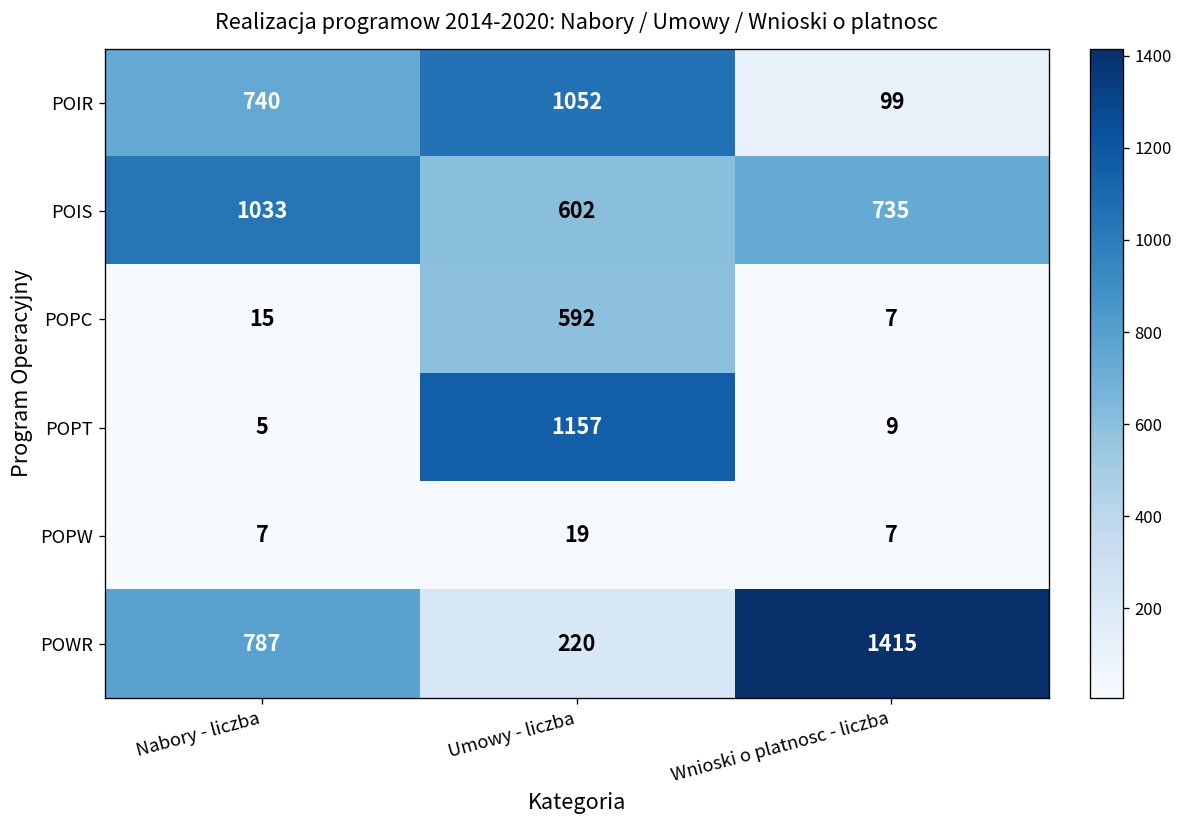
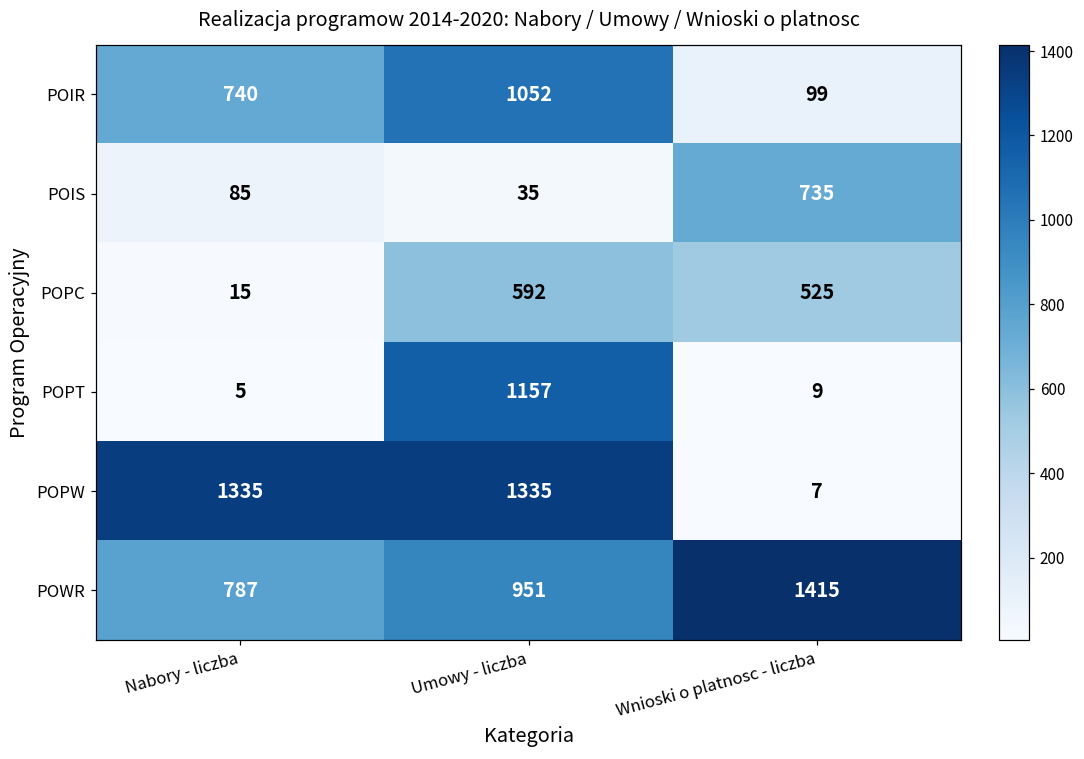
POIS, Nabory - liczba: 1033 -> 85
POIS, Umowy - liczba: 602 -> 35
POPC, Wnioski o platnosc - liczba: 7 -> 525
POPW, Nabory - liczba: 7 -> 1335
POPW, Umowy - liczba: 19 -> 1335
POWR, Umowy - liczba: 220 -> 951
